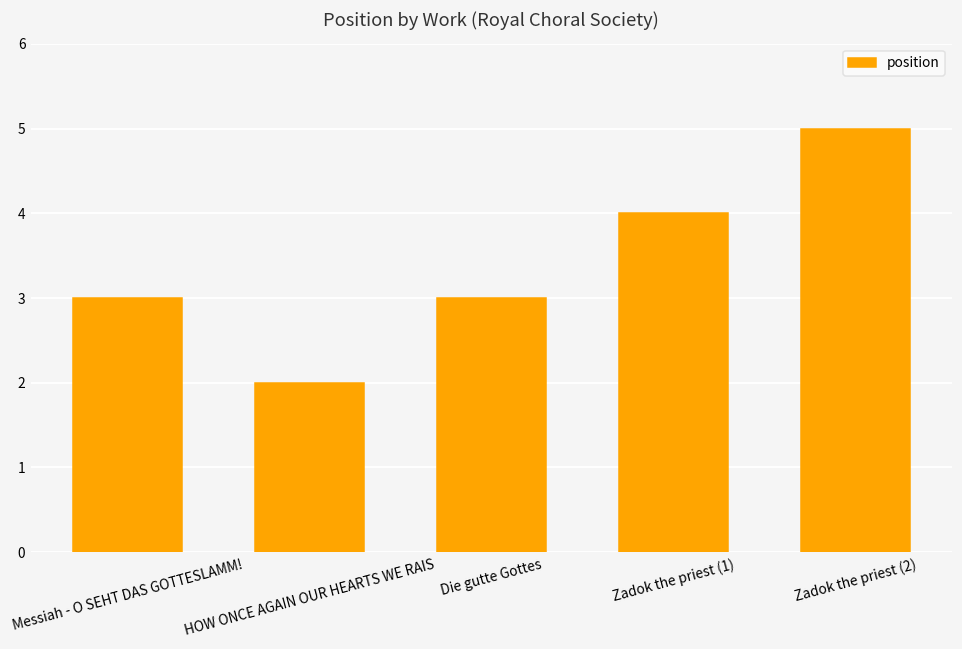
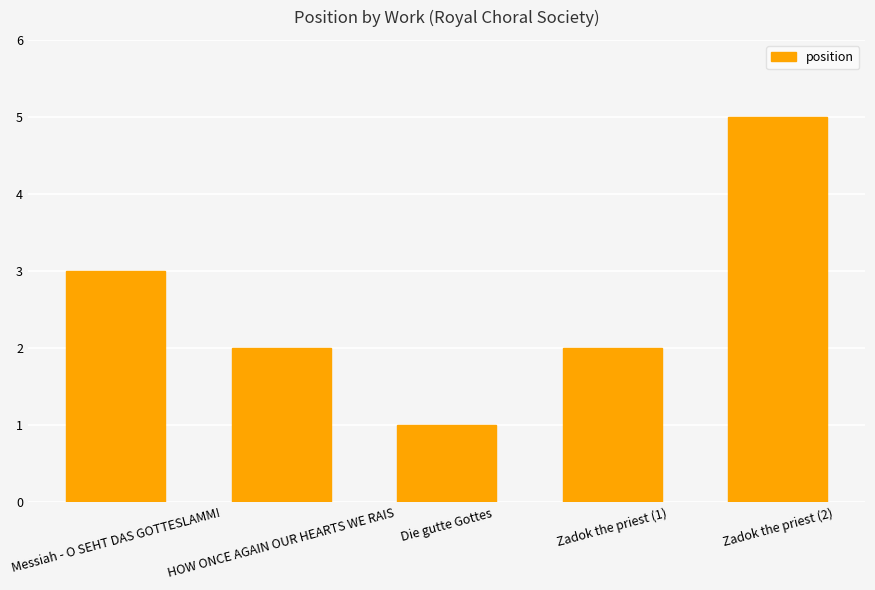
Die gutte Gottes: 3 -> 1
Zadok the priest (1): 4 -> 2
